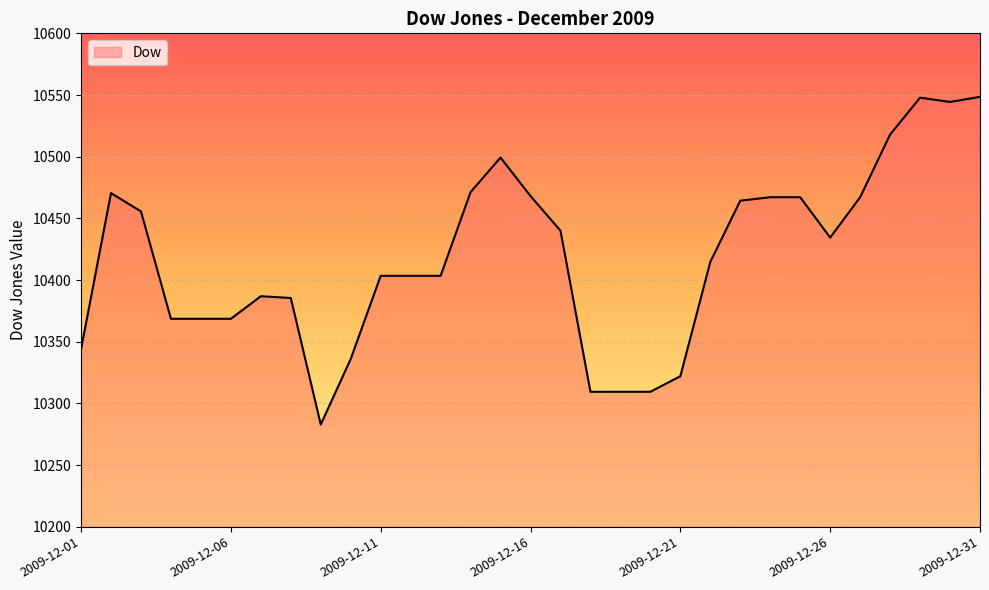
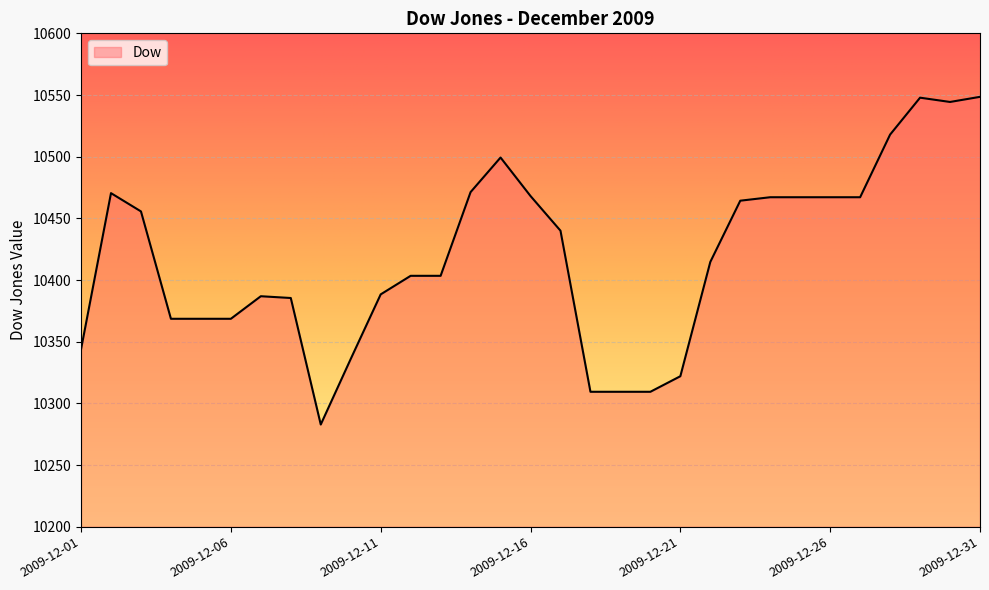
2009-12-11: 10403 -> 10388
2009-12-26: 10434 -> 10467
